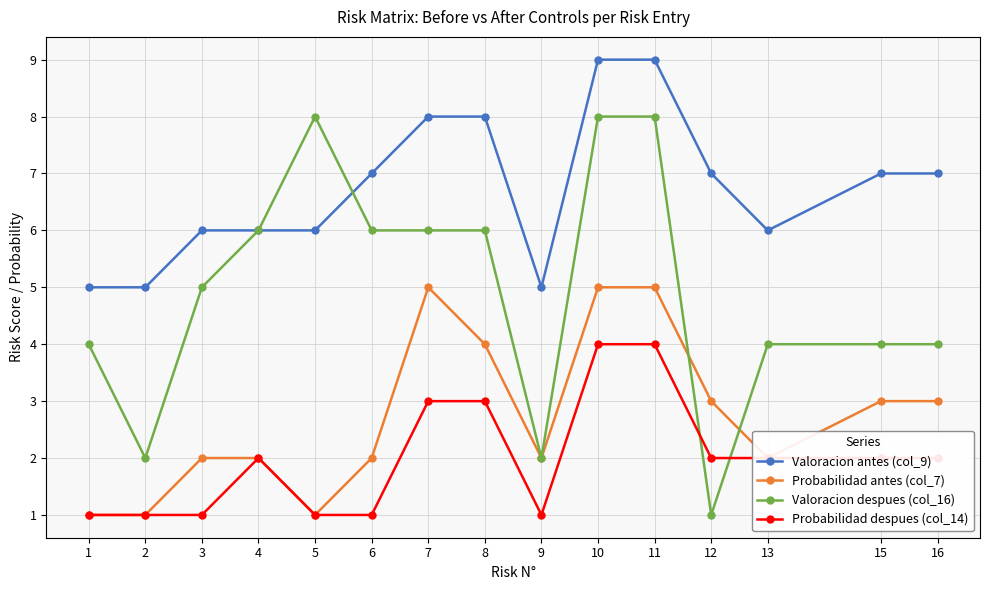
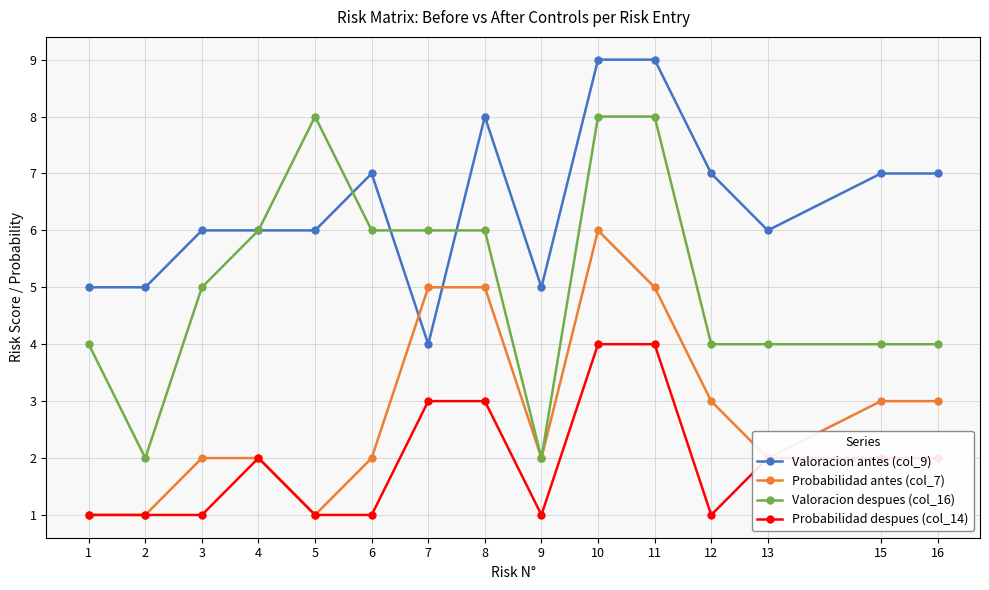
Valoracion antes (col_9), 7: 8 -> 4
Probabilidad antes (col_7), 8: 4 -> 5
Probabilidad antes (col_7), 10: 5 -> 6
Valoracion despues (col_16), 12: 1 -> 4
Probabilidad despues (col_14), 12: 2 -> 1
